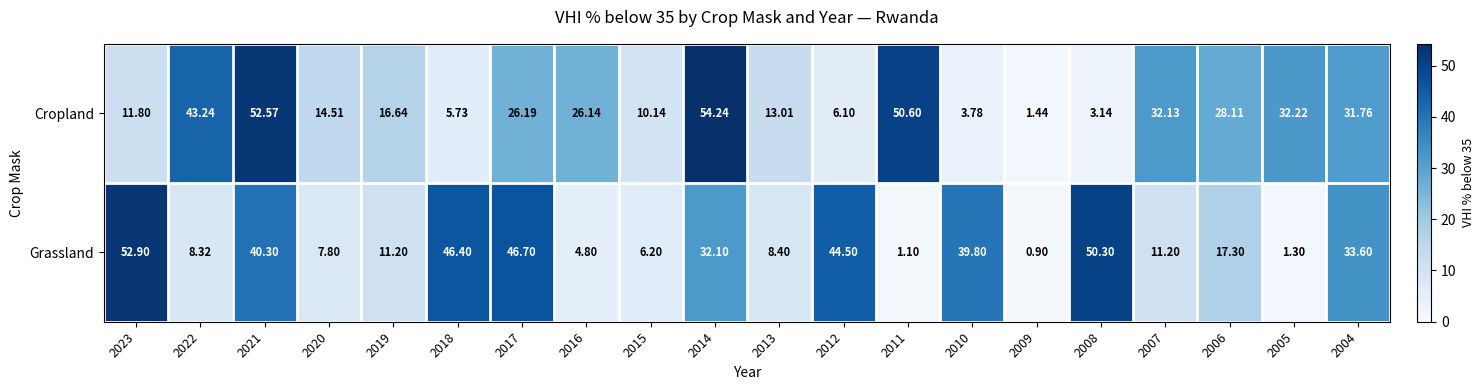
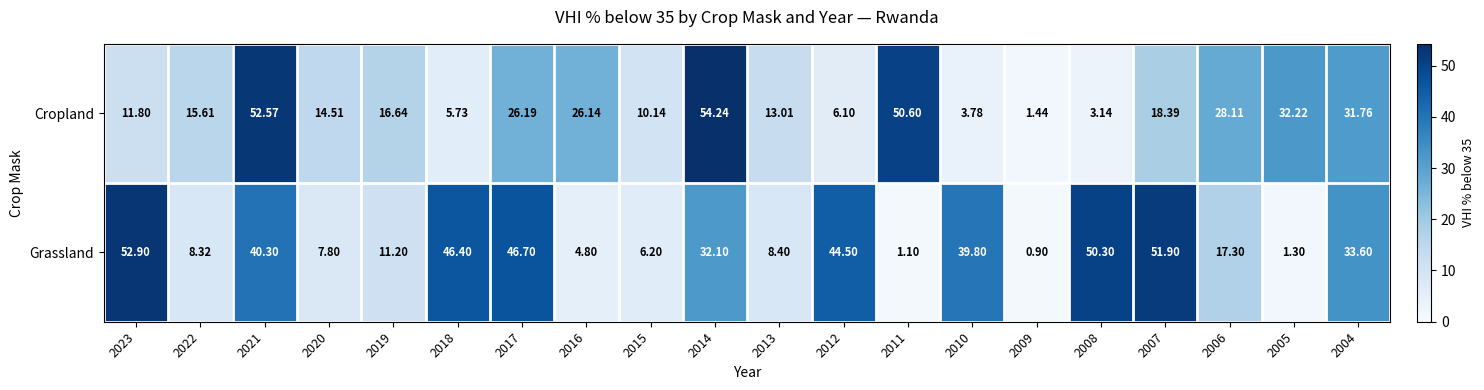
Cropland, 2022: 43.24 -> 15.61
Cropland, 2007: 32.13 -> 18.39
Grassland, 2007: 11.20 -> 51.90
